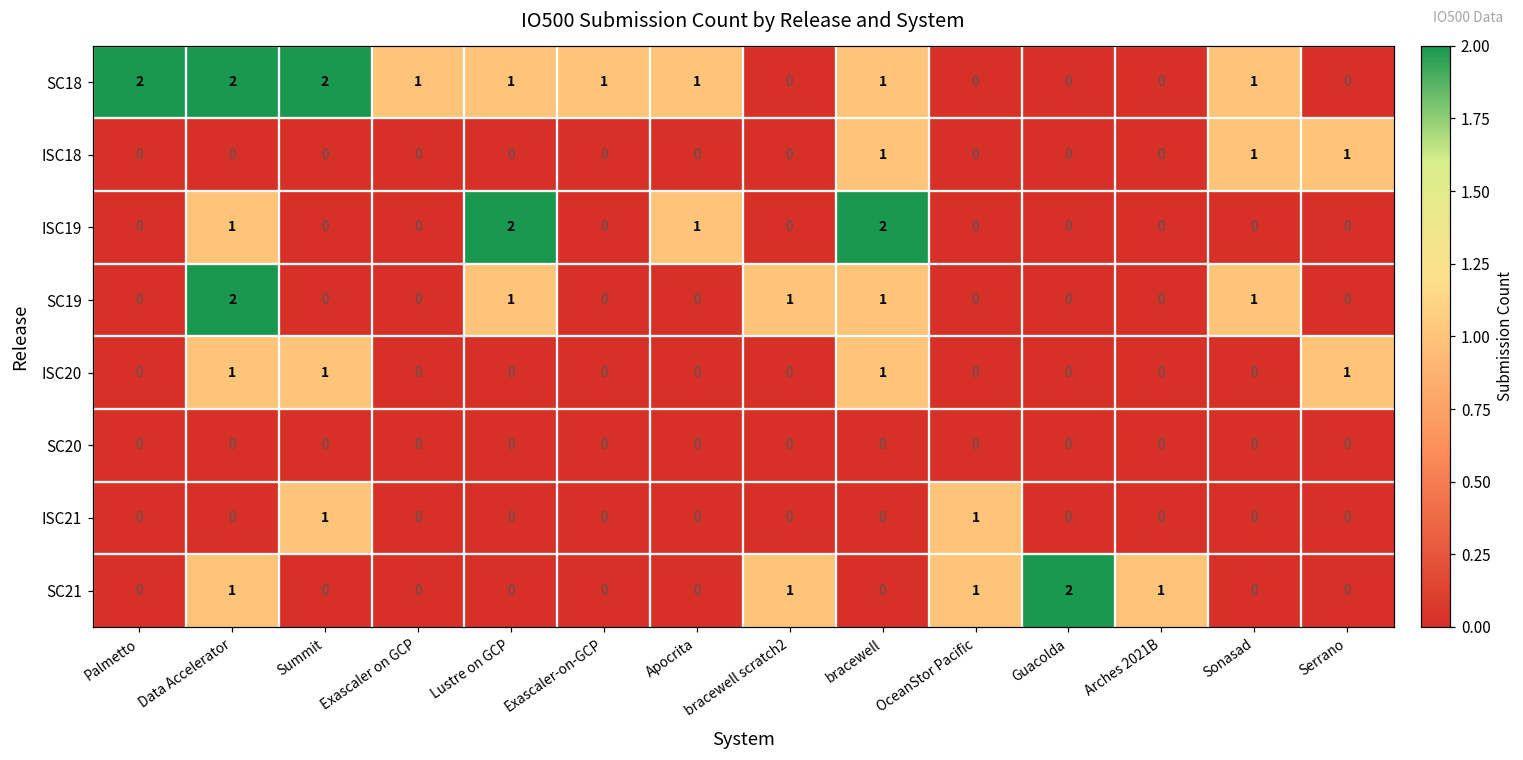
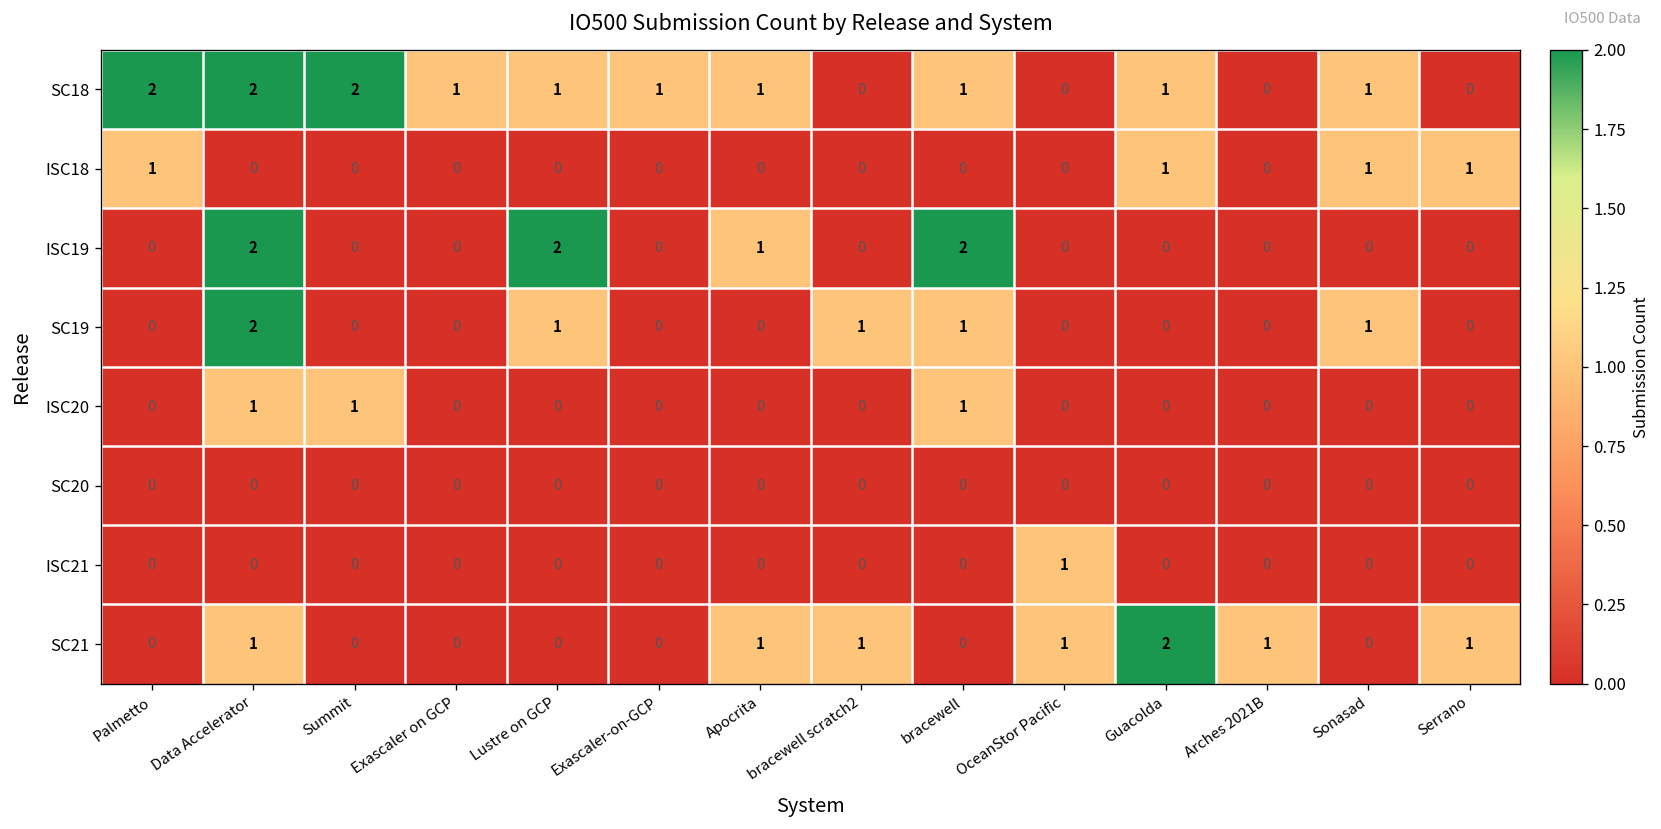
SC18, Guacolda: 0 -> 1
ISC18, Palmetto: 0 -> 1
ISC18, bracewell: 1 -> 0
ISC18, Guacolda: 0 -> 1
ISC19, Data Accelerator: 1 -> 2
ISC20, Serrano: 1 -> 0
ISC21, Summit: 1 -> 0
SC21, Apocrita: 0 -> 1
SC21, Serrano: 0 -> 1
